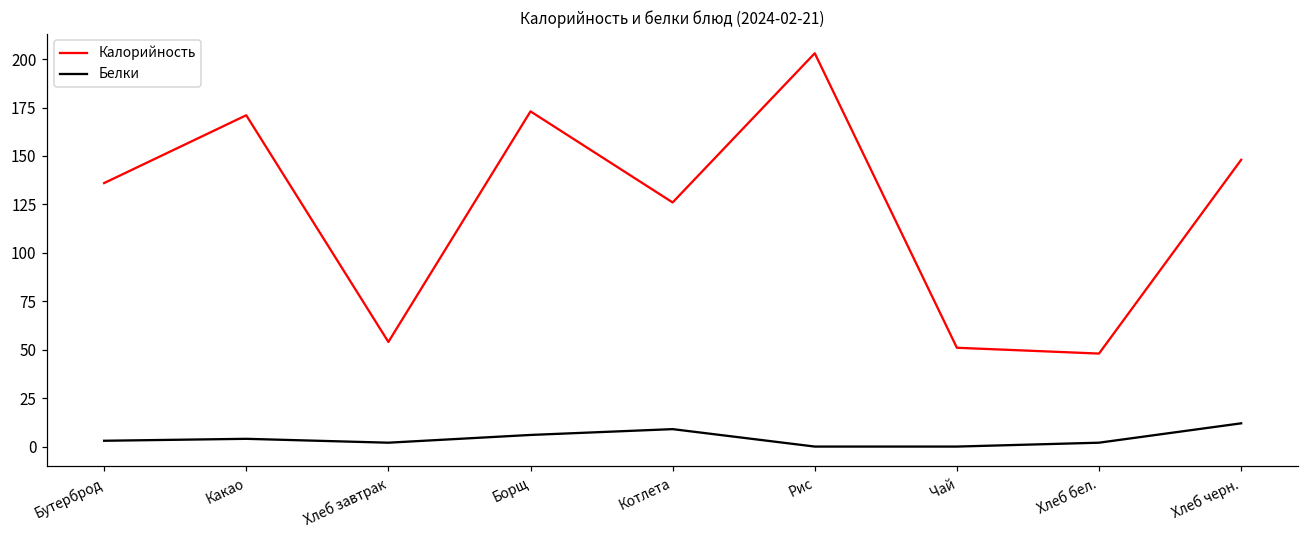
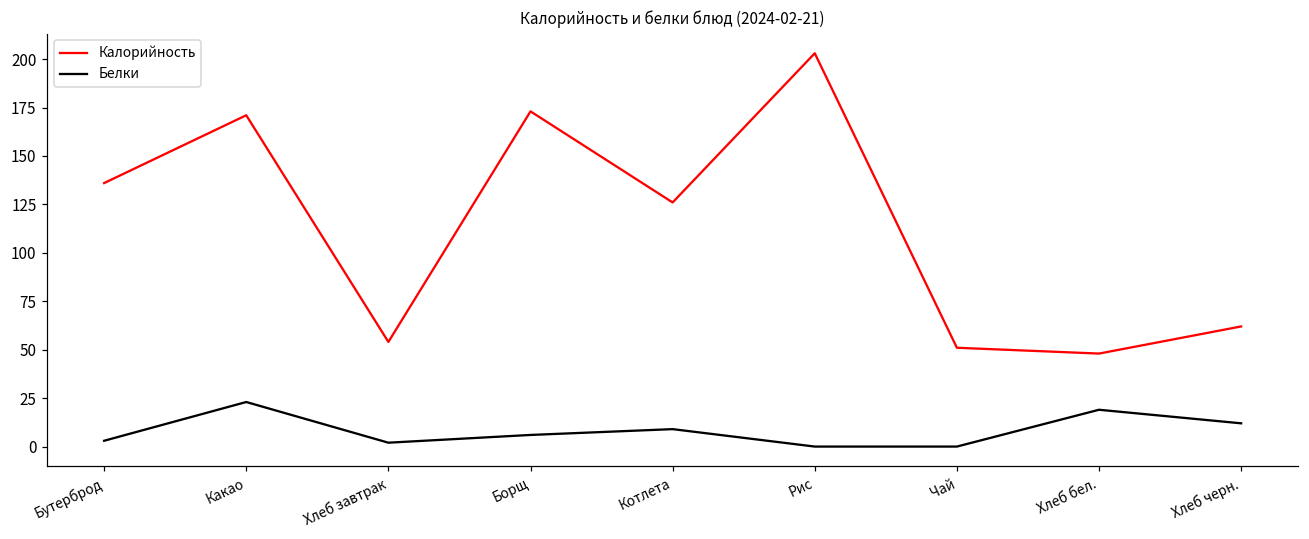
Белки, Какао: 4 -> 23
Белки, Хлеб бел.: 2 -> 19
Калорийность, Хлеб черн.: 148 -> 62
